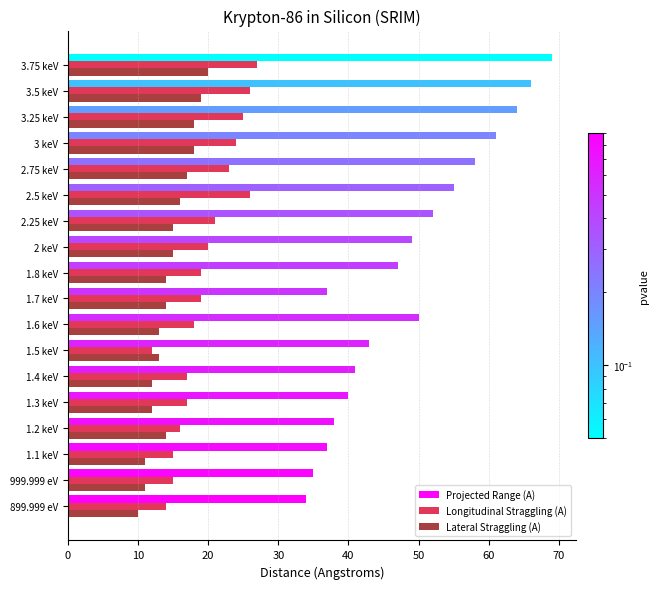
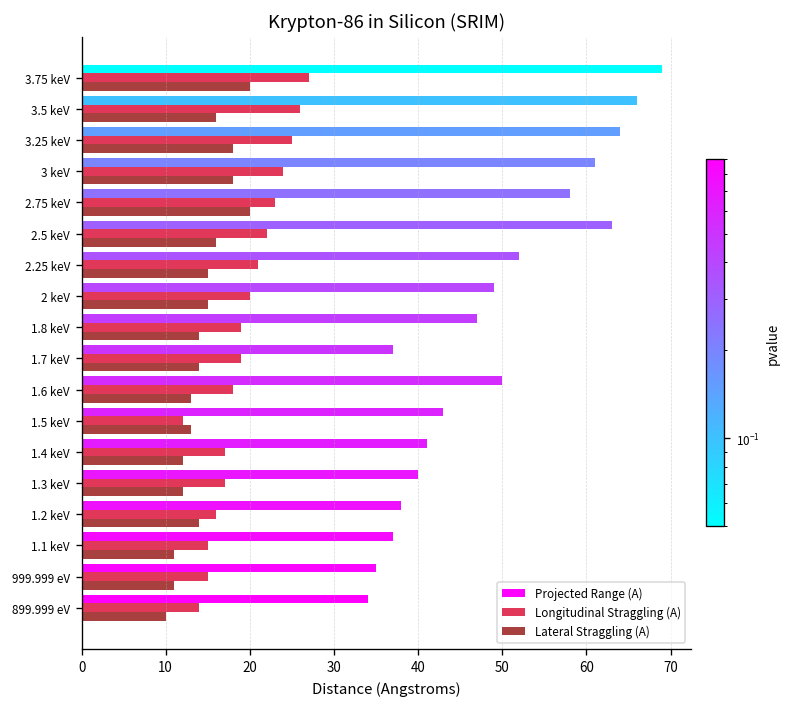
Lateral Straggling (A), 3.5 keV: 19 -> 16
Lateral Straggling (A), 2.75 keV: 17 -> 20
Projected Range (A), 2.5 keV: 55 -> 63
Longitudinal Straggling (A), 2.5 keV: 26 -> 22
